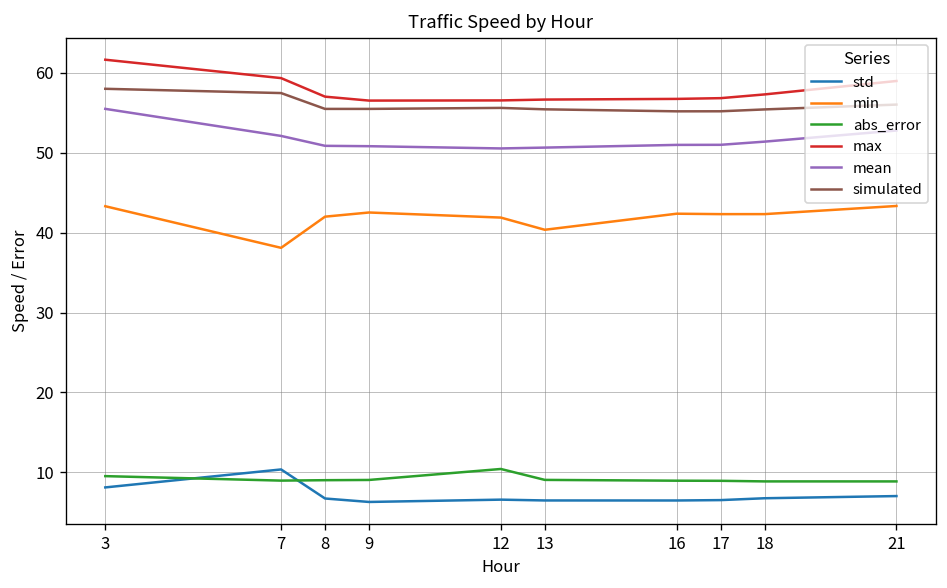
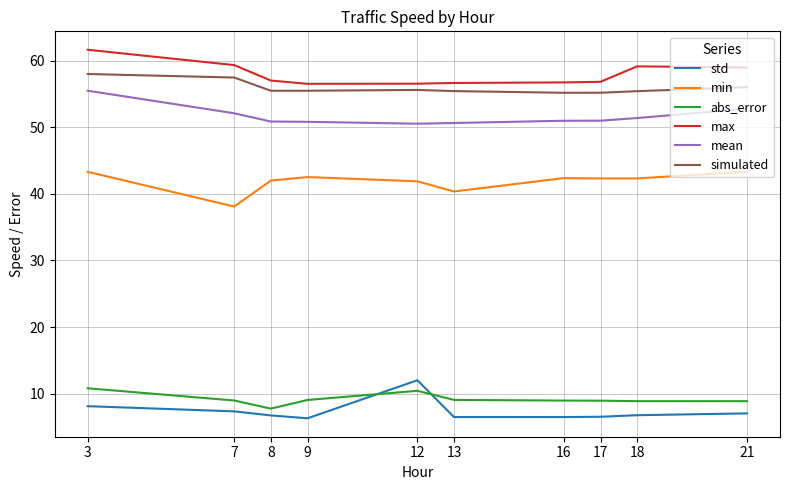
abs_error, 3: 10 -> 11
std, 7: 10 -> 7
abs_error, 8: 9 -> 8
std, 12: 7 -> 12
max, 18: 57 -> 59
